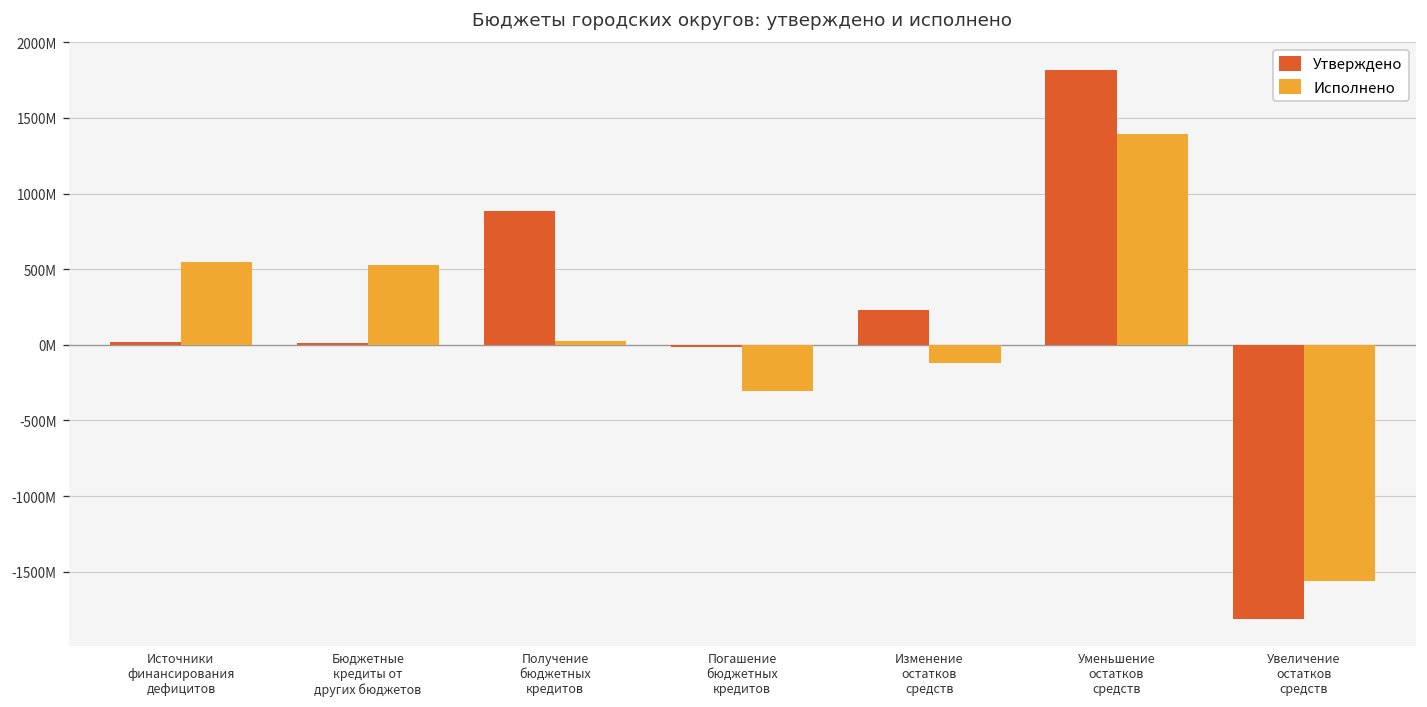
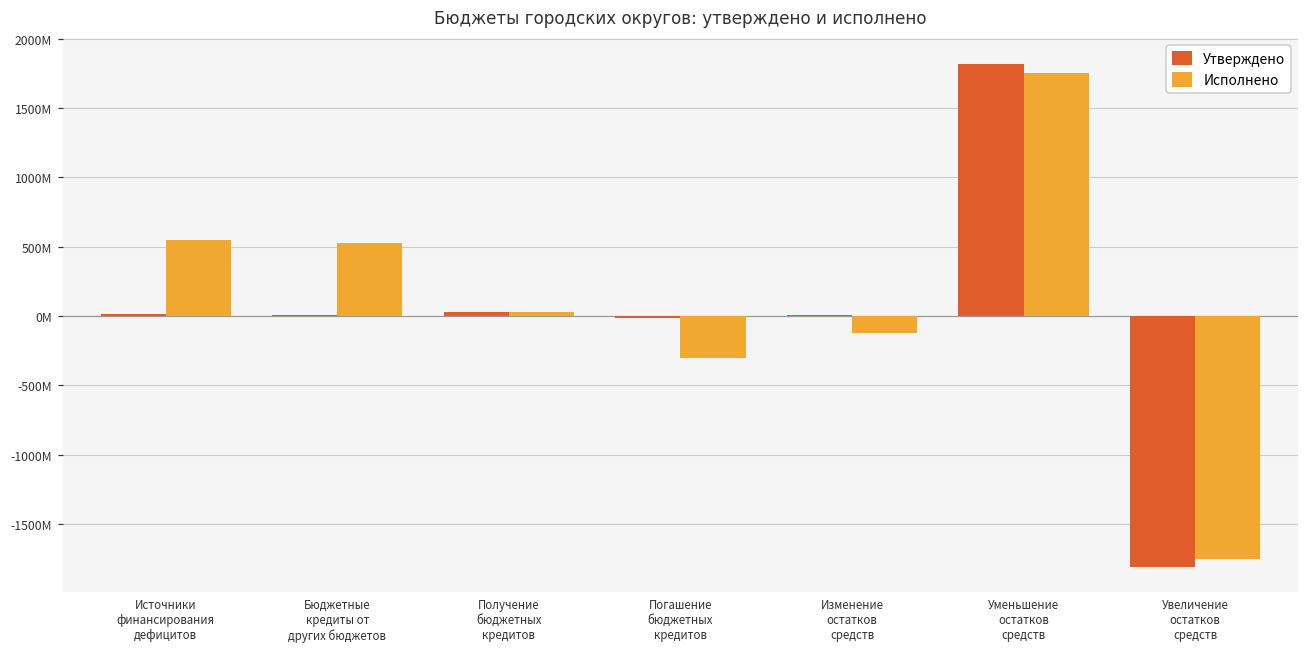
Утверждено, Получение бюджетных кредитов: 890000000 -> 30000000
Утверждено, Изменение остатков средств: 230000000 -> 10000000
Исполнено, Уменьшение остатков средств: 1390000000 -> 1750000000
Исполнено, Увеличение остатков средств: -1560000000 -> -1750000000
